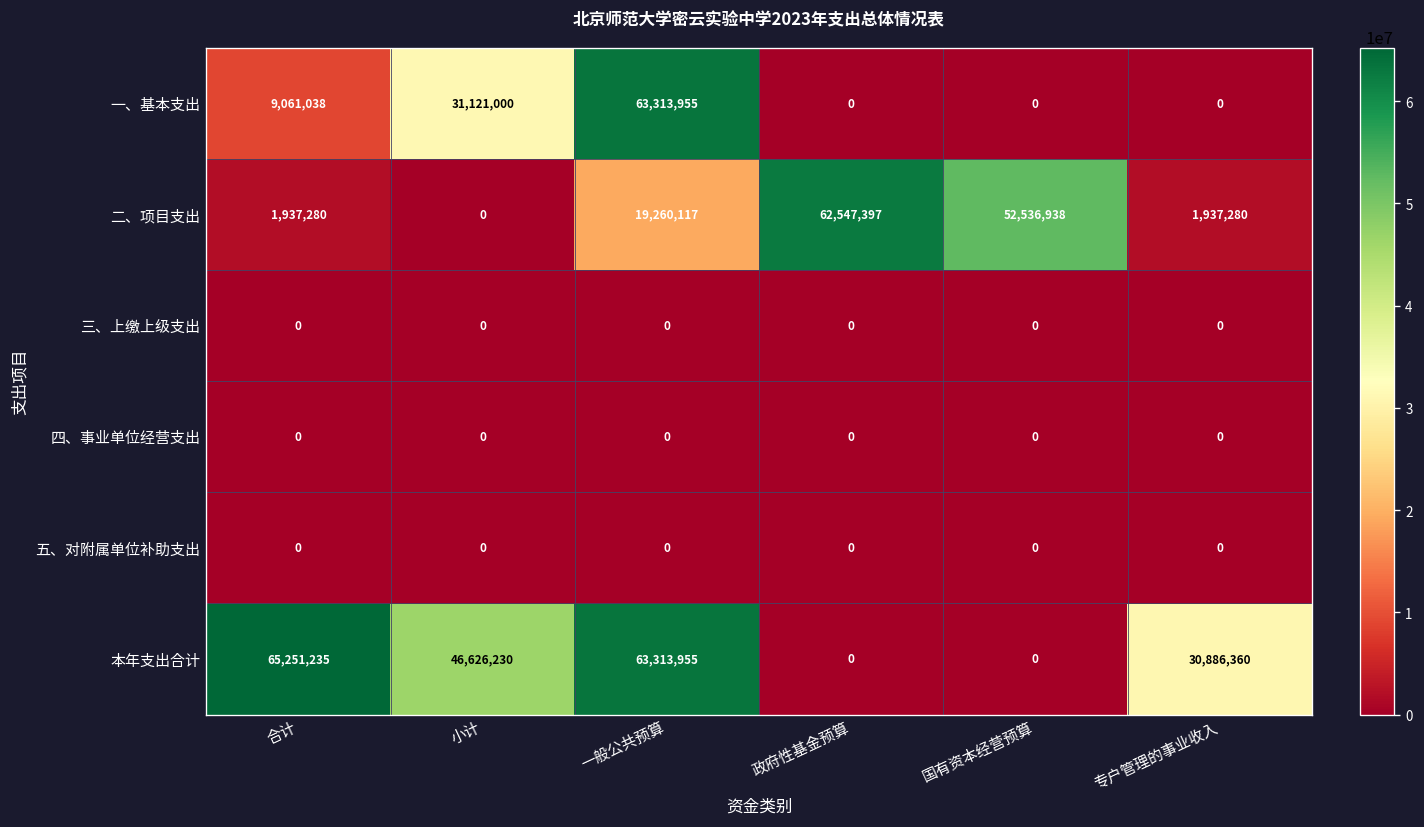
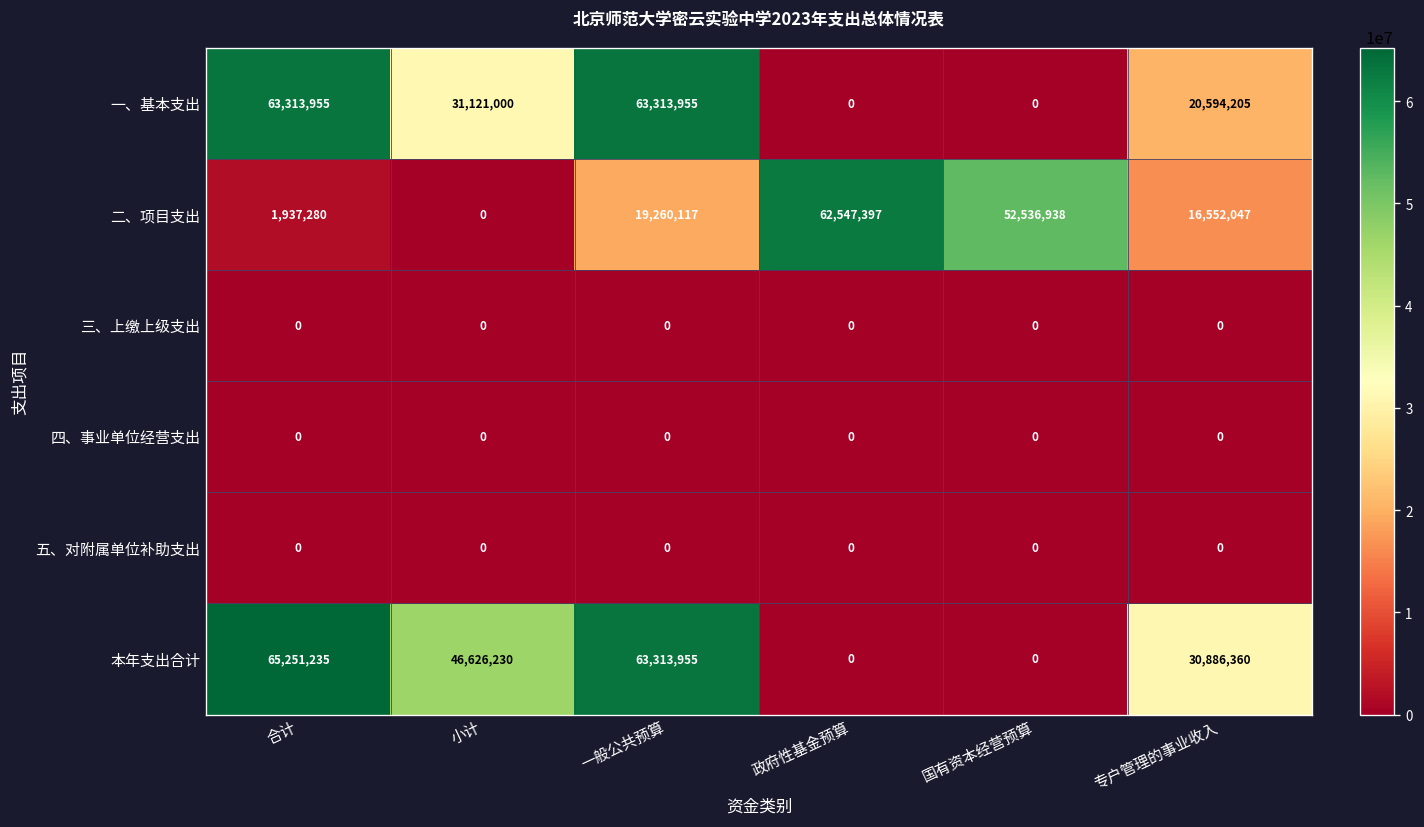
一、基本支出, 合计: 9,061,038 -> 63,313,955
一、基本支出, 专户管理的事业收入: 0 -> 20,594,205
二、项目支出, 专户管理的事业收入: 1,937,280 -> 16,552,047
